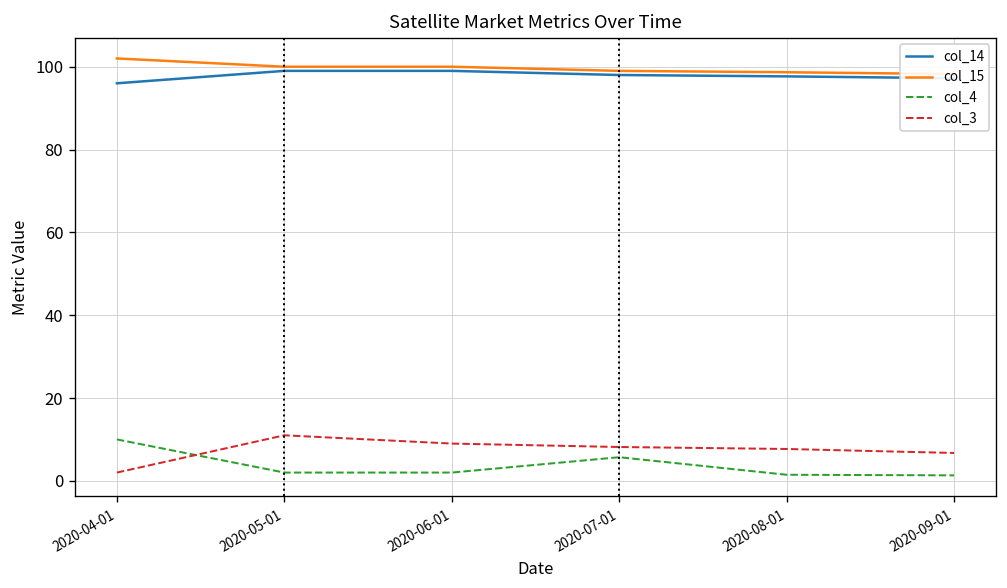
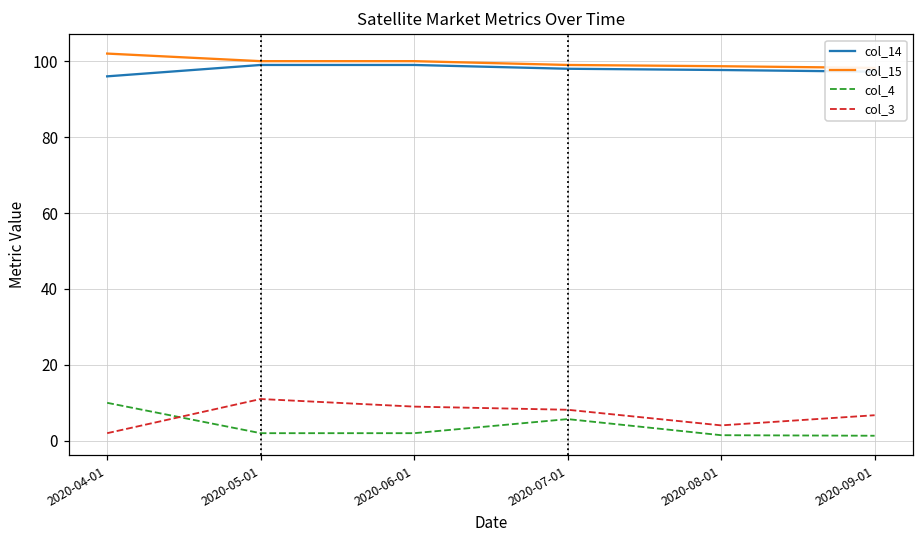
col_3, 2020-08-01: 8 -> 4
